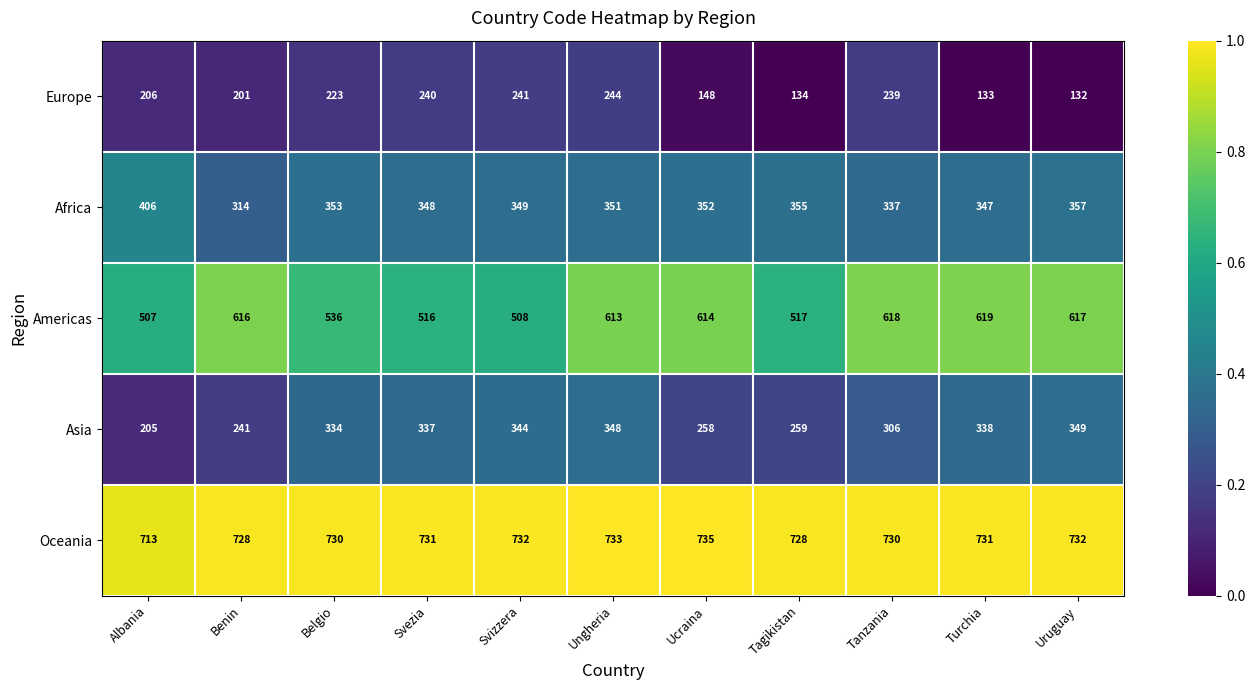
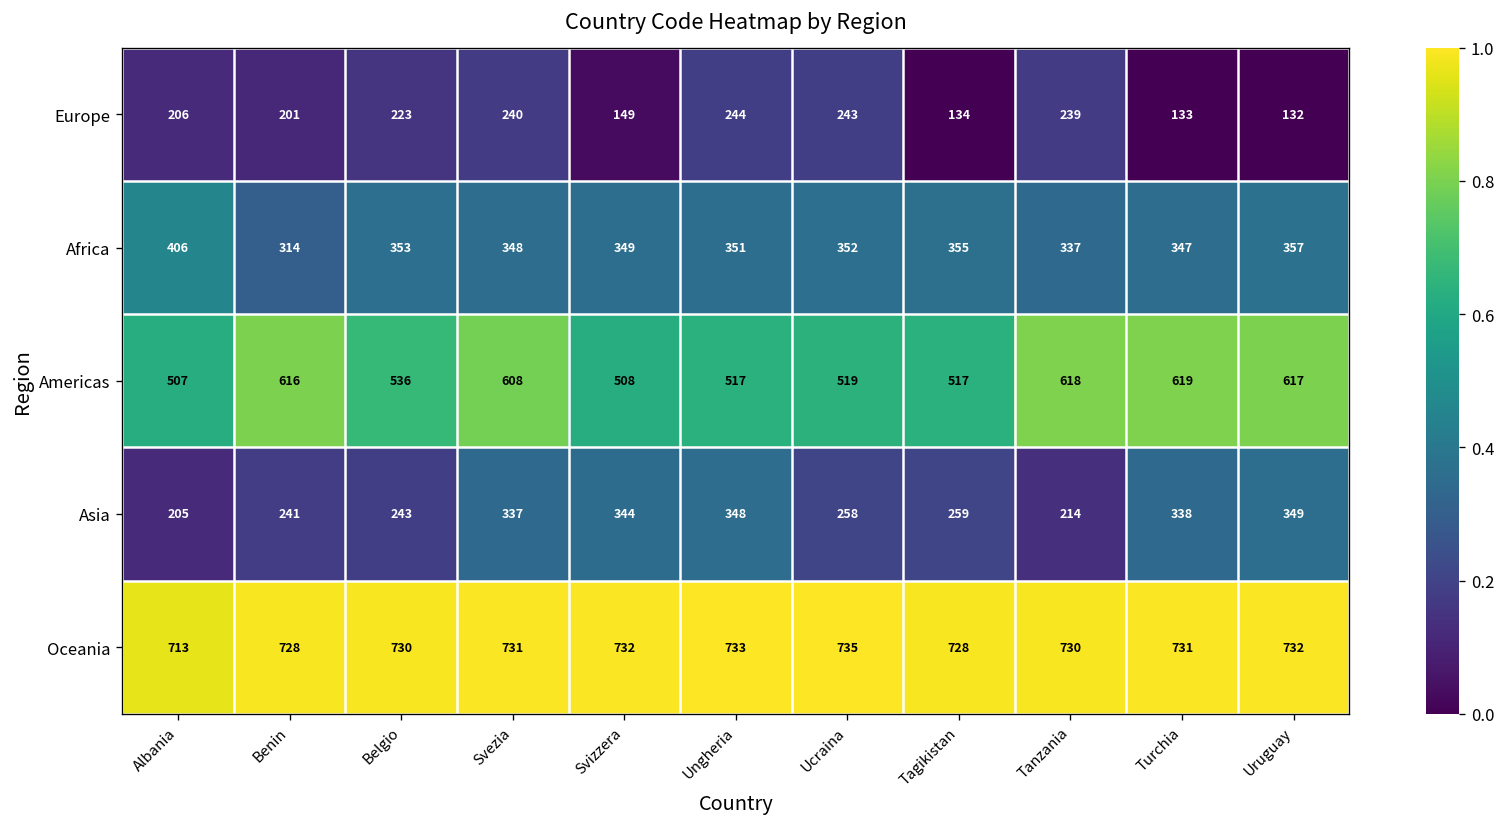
Europe, Svizzera: 241 -> 149
Europe, Ucraina: 148 -> 243
Americas, Svezia: 516 -> 608
Americas, Ungheria: 613 -> 517
Americas, Ucraina: 614 -> 519
Asia, Belgio: 334 -> 243
Asia, Tanzania: 306 -> 214
